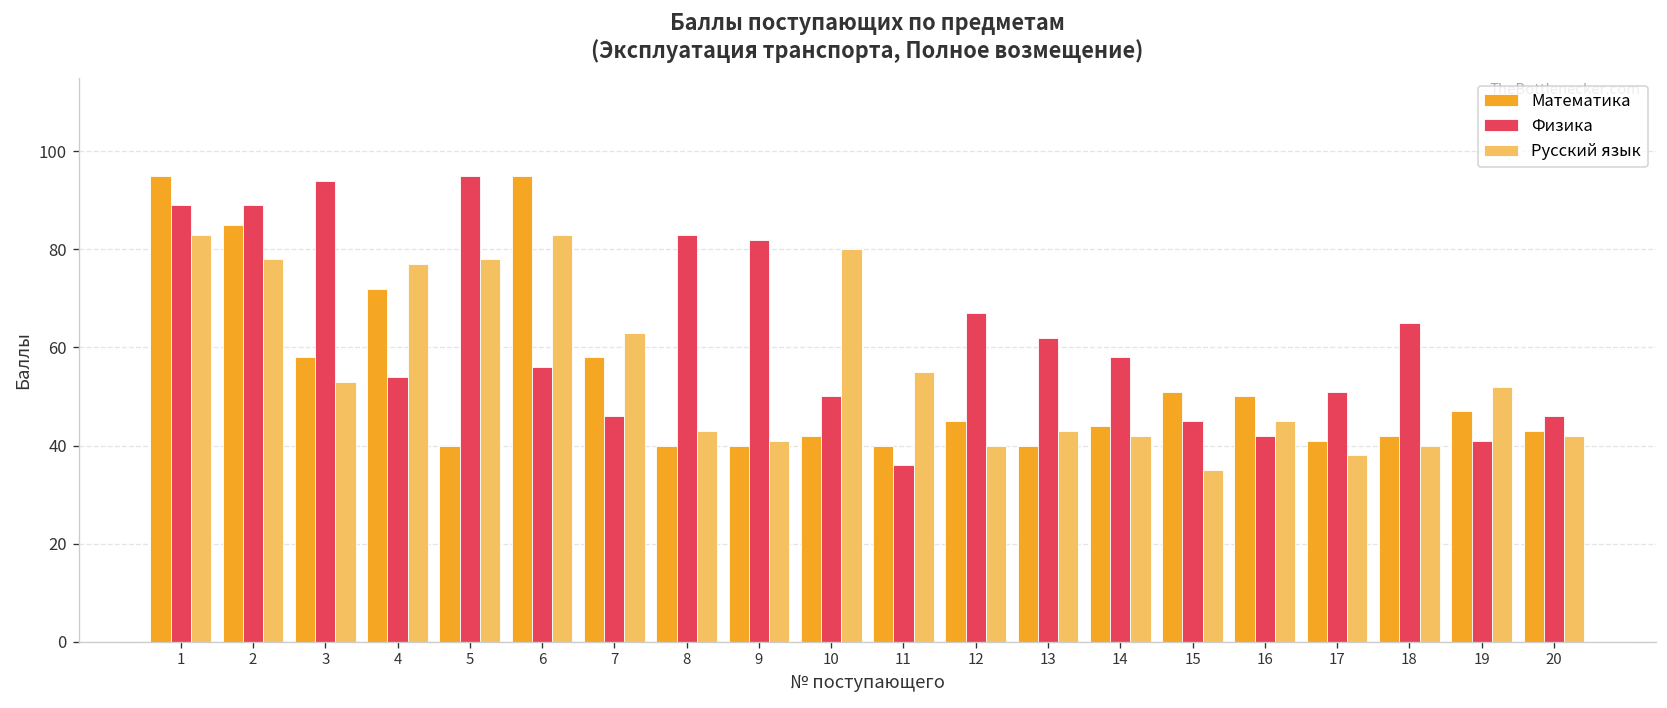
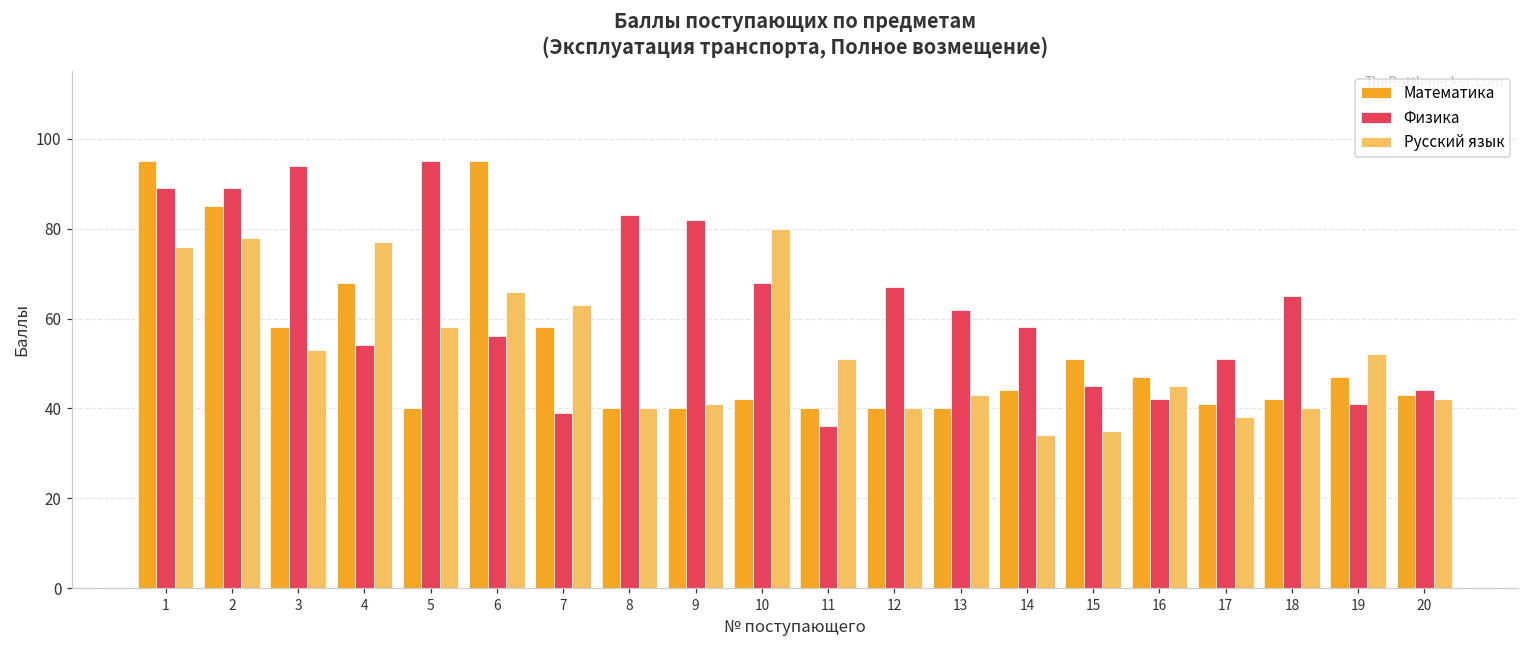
Русский язык, 1: 83 -> 76
Математика, 4: 72 -> 68
Русский язык, 5: 78 -> 58
Русский язык, 6: 83 -> 66
Физика, 7: 46 -> 39
Русский язык, 8: 43 -> 40
Физика, 10: 50 -> 68
Русский язык, 11: 55 -> 51
Математика, 12: 45 -> 40
Русский язык, 14: 42 -> 34
Математика, 16: 50 -> 47
Физика, 20: 46 -> 44
